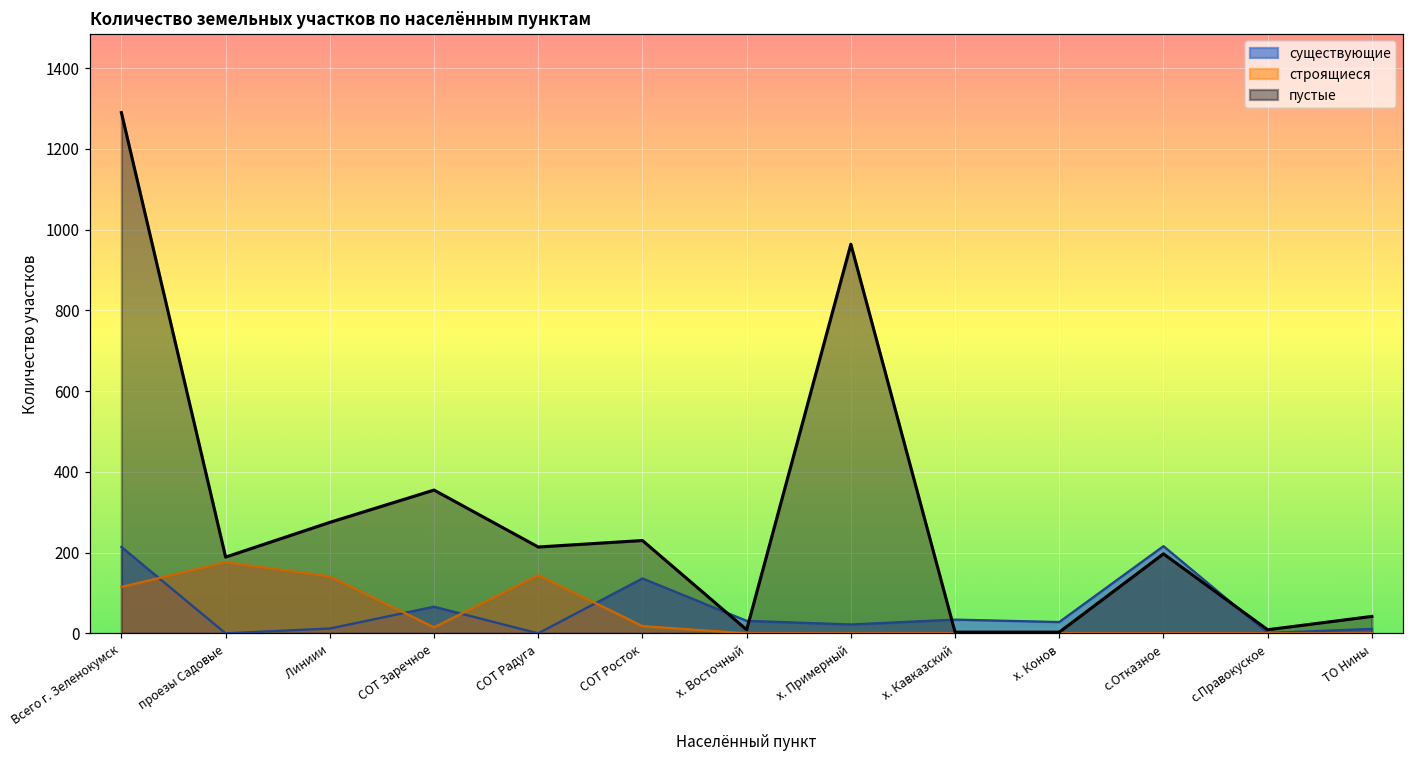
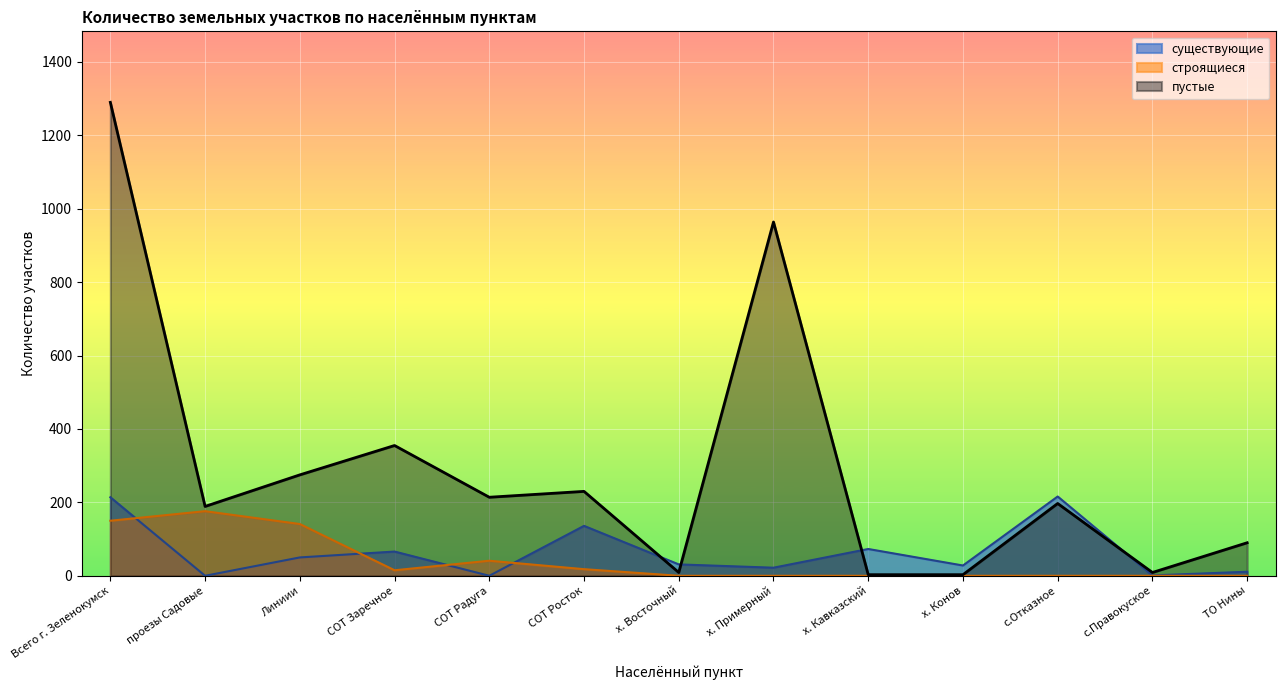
строящиеся, Всего г. Зеленокумск: 120 -> 150
существующие, Линиии: 10 -> 50
строящиеся, СОТ Радуга: 140 -> 40
существующие, х. Кавказский: 30 -> 70
пустые, ТО Нины: 40 -> 90
